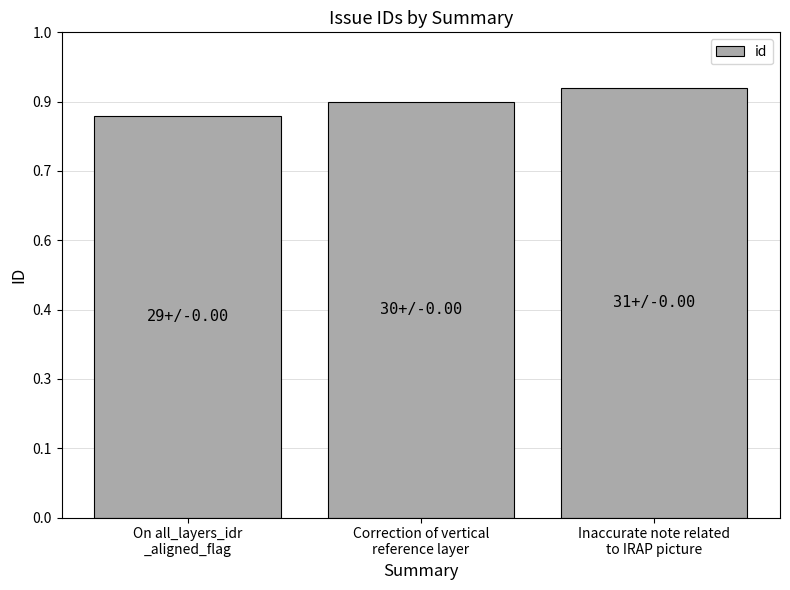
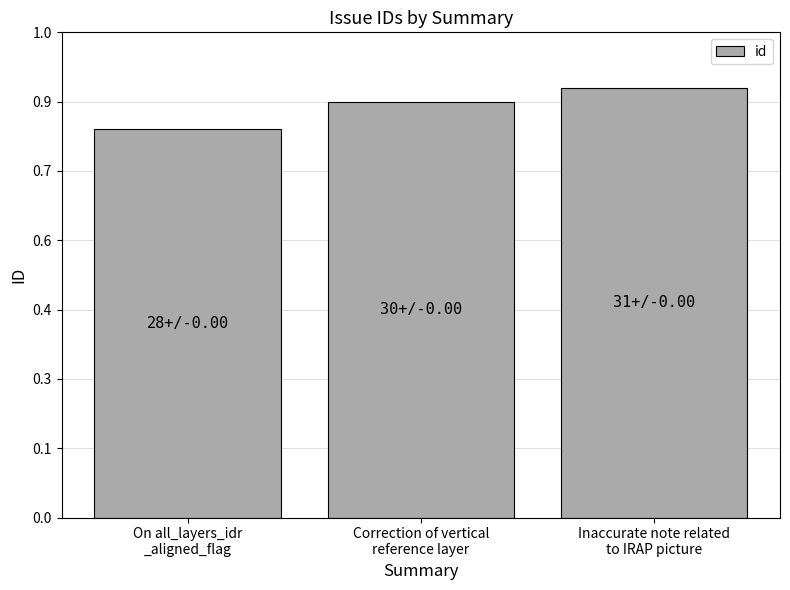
On all_layers_idr _aligned_flag: 29+/ -> 28+/
